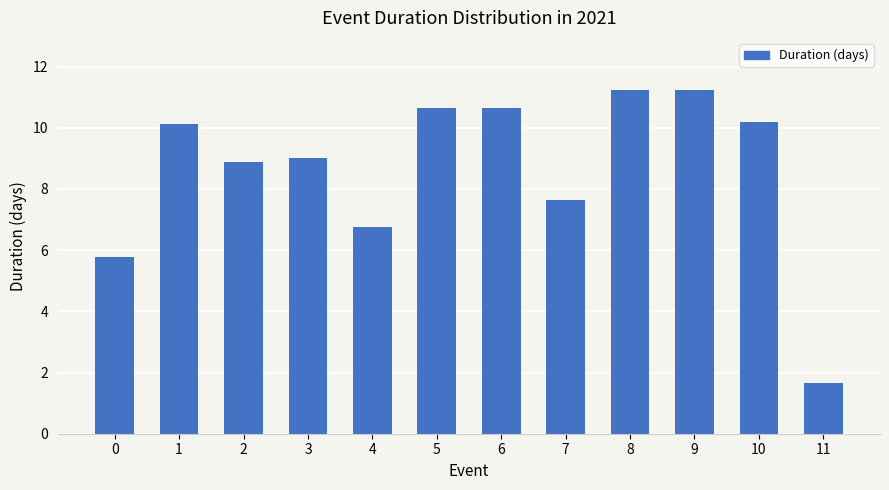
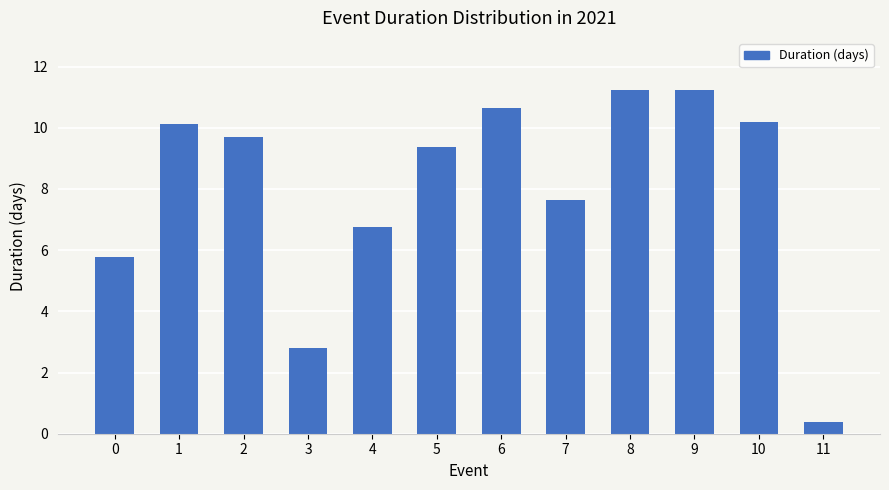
2: 8.9 -> 9.7
3: 9.0 -> 2.8
5: 10.7 -> 9.4
11: 1.7 -> 0.4
